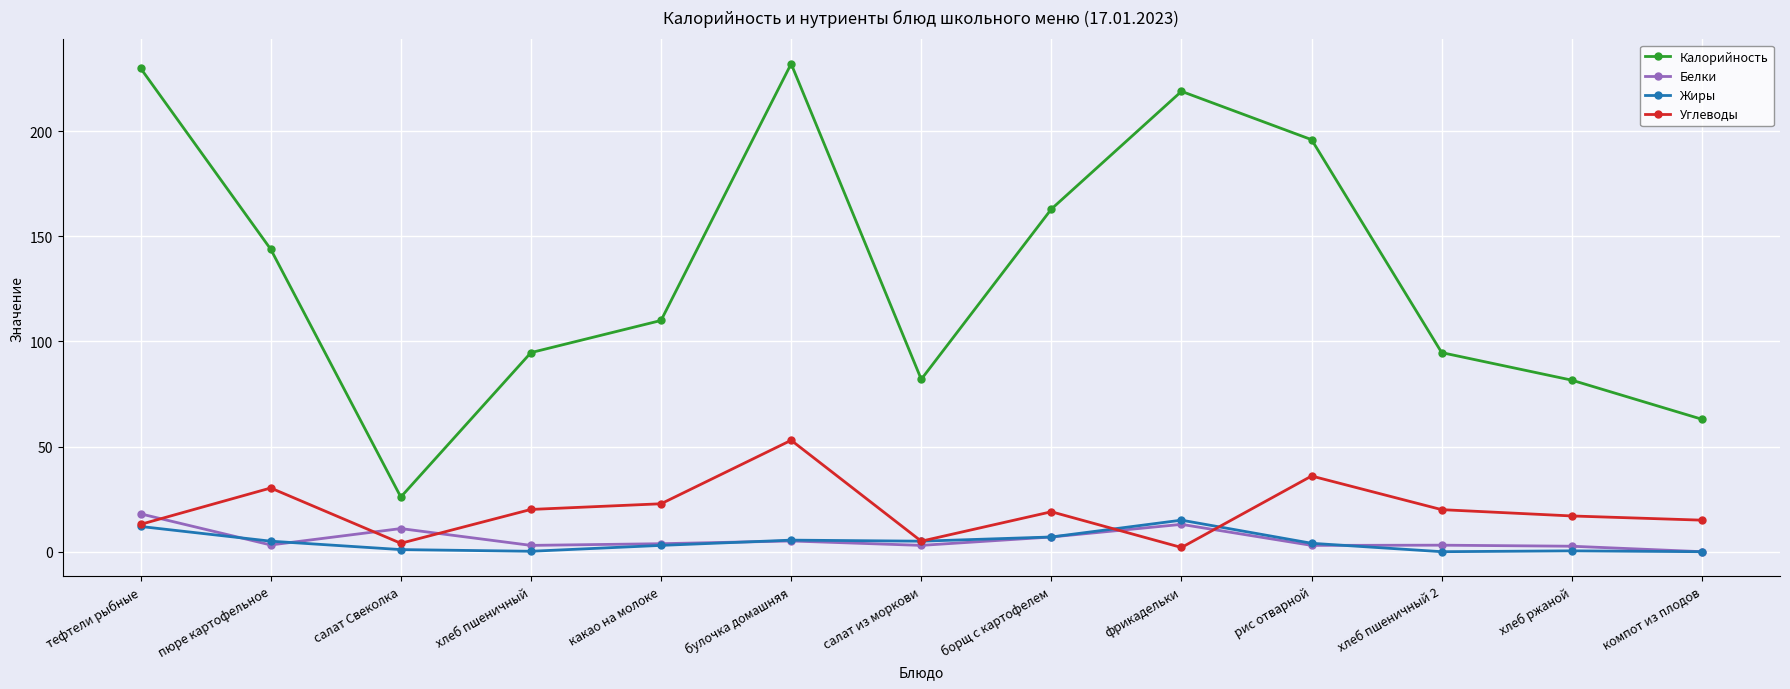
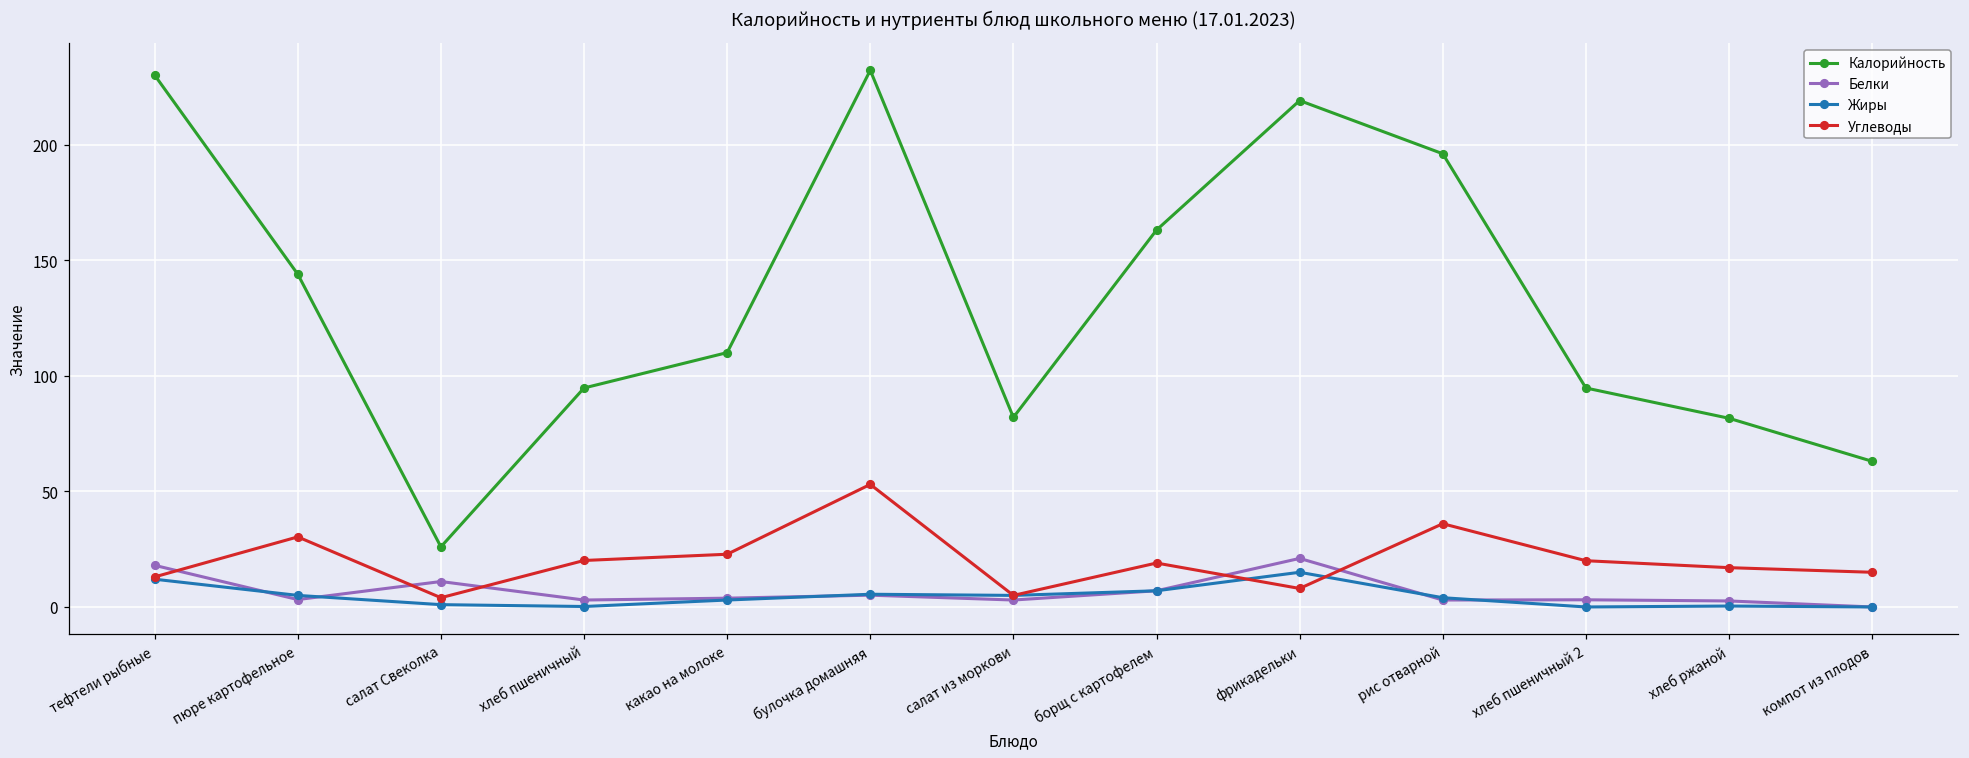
Белки, фрикадельки: 13 -> 21
Углеводы, фрикадельки: 2 -> 8
